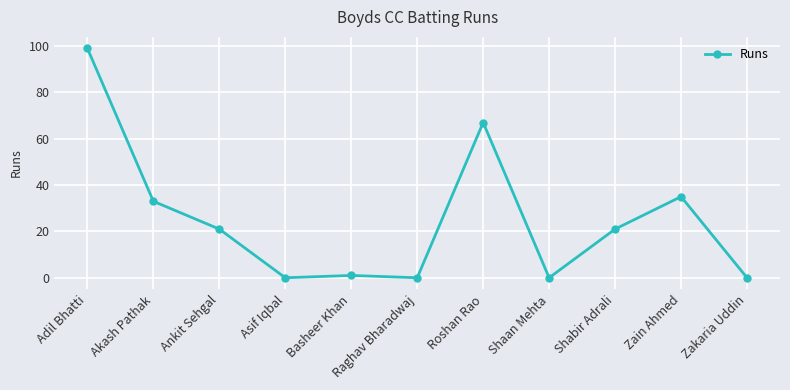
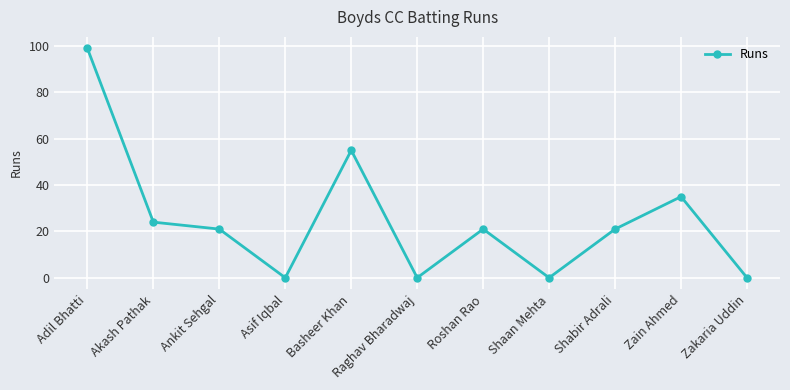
Akash Pathak: 33 -> 24
Basheer Khan: 1 -> 55
Roshan Rao: 67 -> 21
